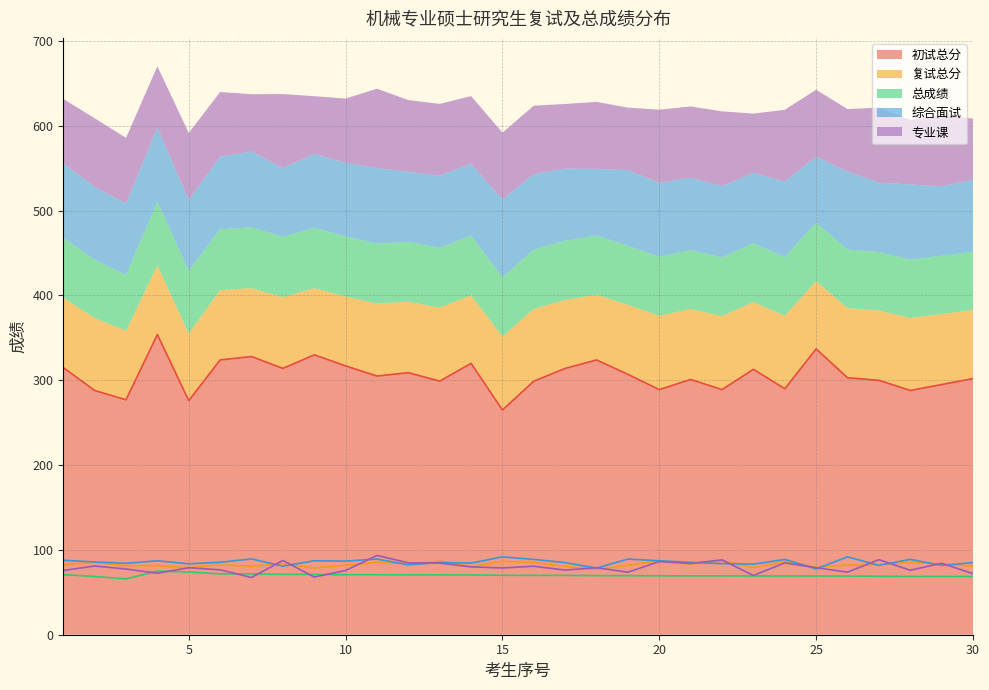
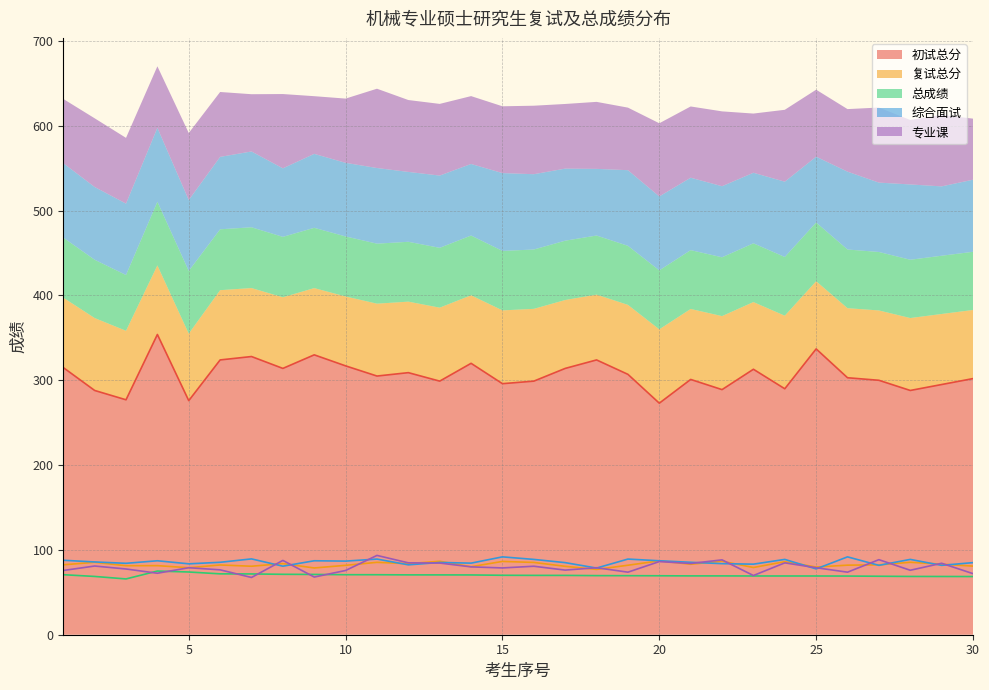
初试总分, 15: 270 -> 300
初试总分, 20: 290 -> 270
